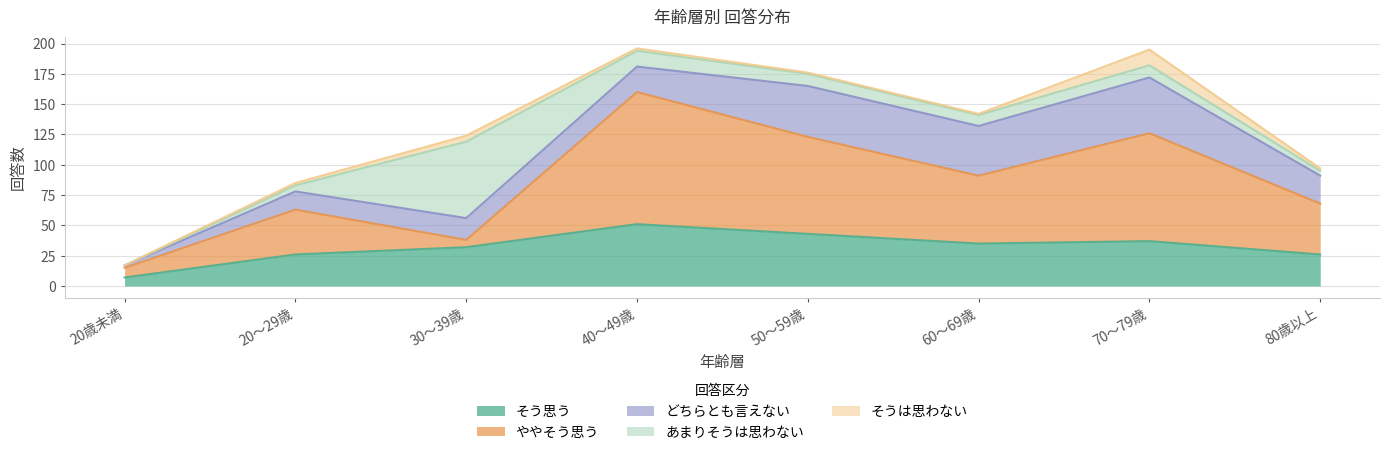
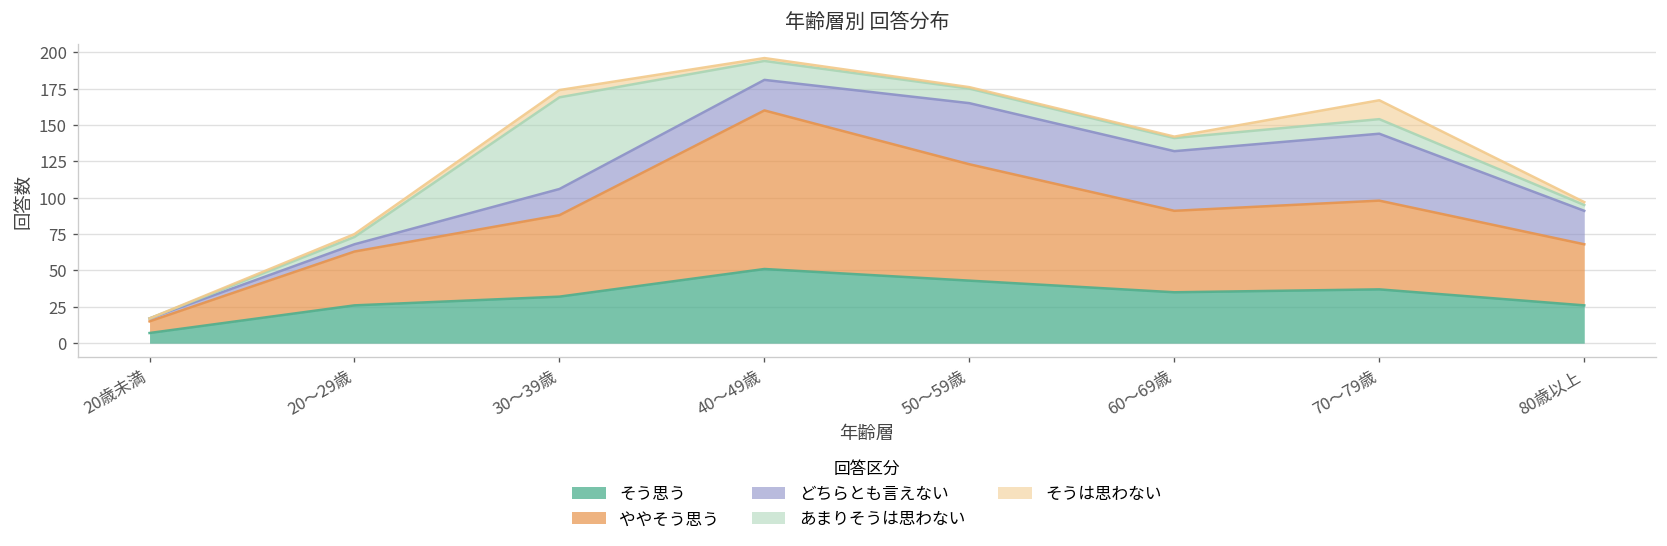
どちらとも言えない, 20～29歳: 15 -> 5
ややそう思う, 30～39歳: 6 -> 56
ややそう思う, 70～79歳: 89 -> 61
